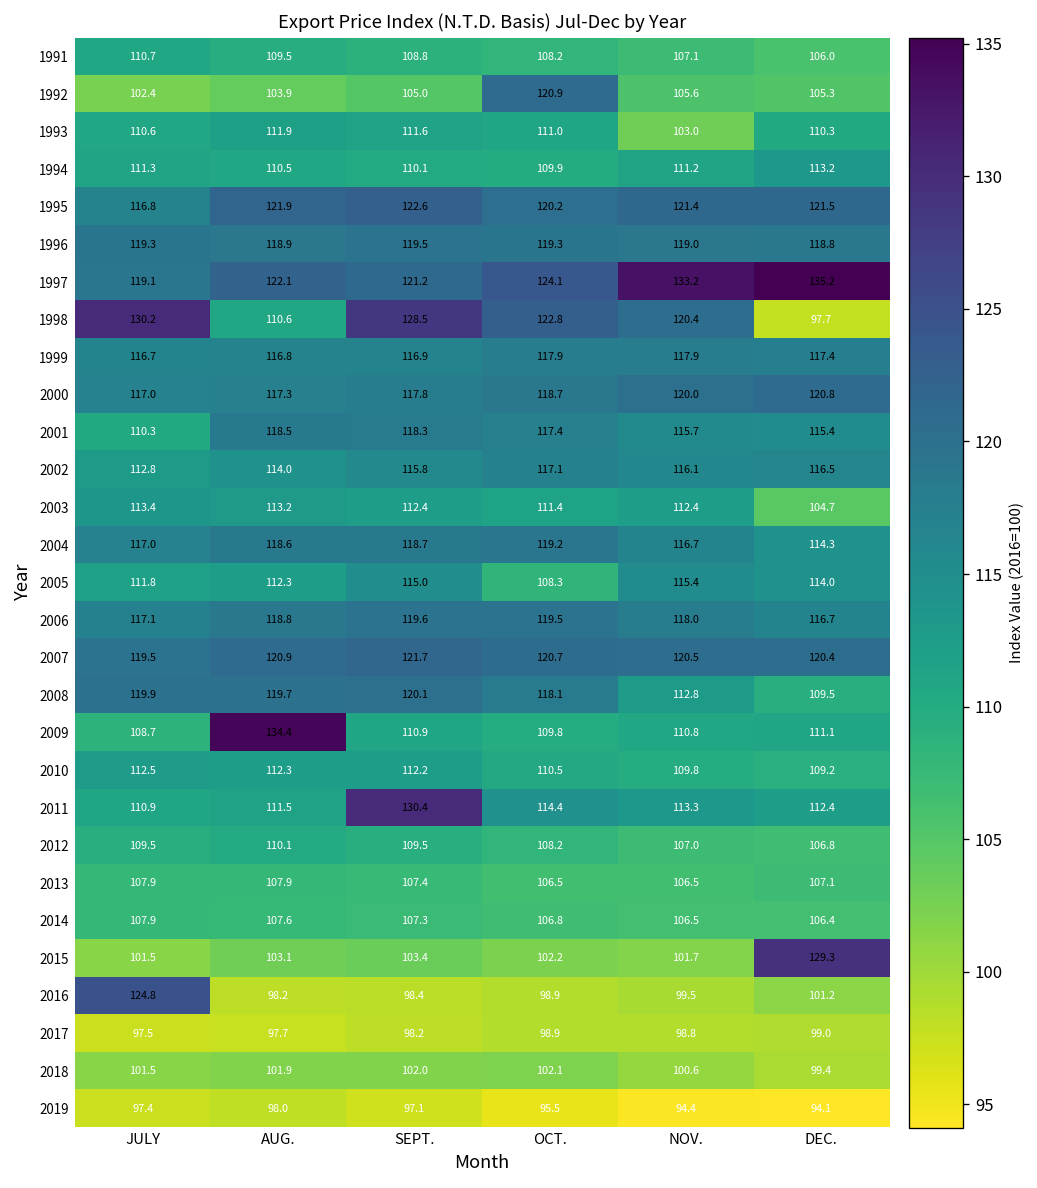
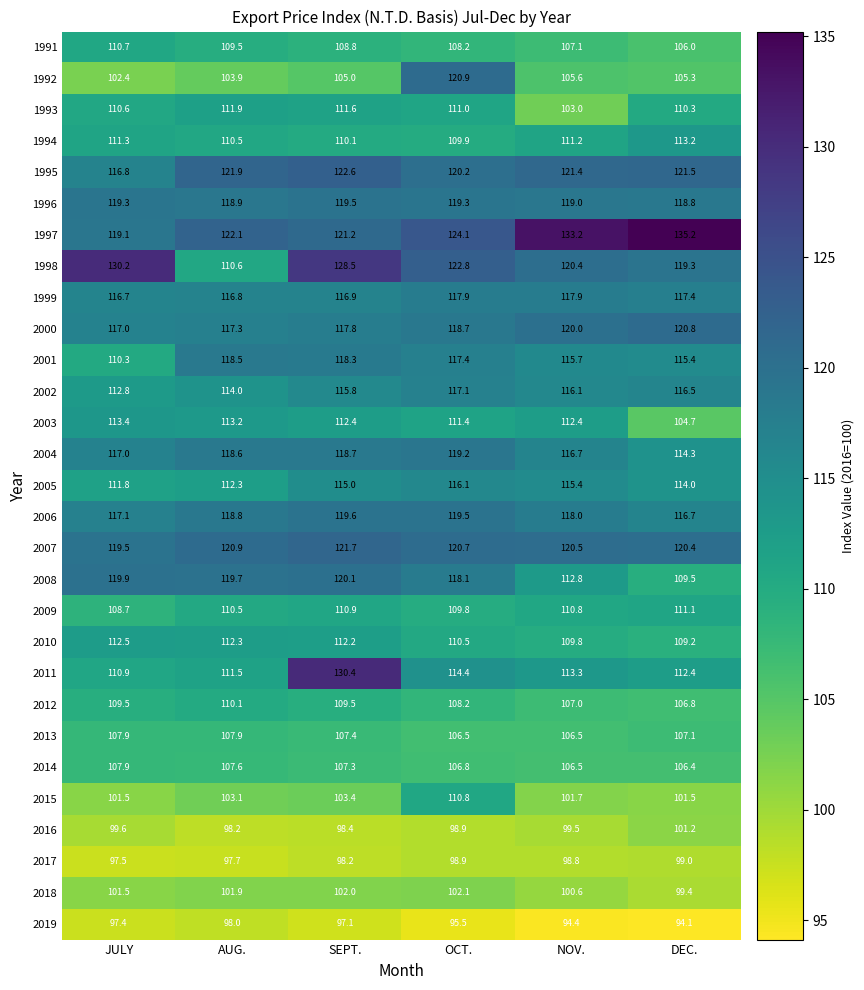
1998, DEC.: 97.7 -> 119.3
2005, OCT.: 108.3 -> 116.1
2009, AUG.: 134.4 -> 110.5
2015, OCT.: 102.2 -> 110.8
2015, DEC.: 129.3 -> 101.5
2016, JULY: 124.8 -> 99.6
